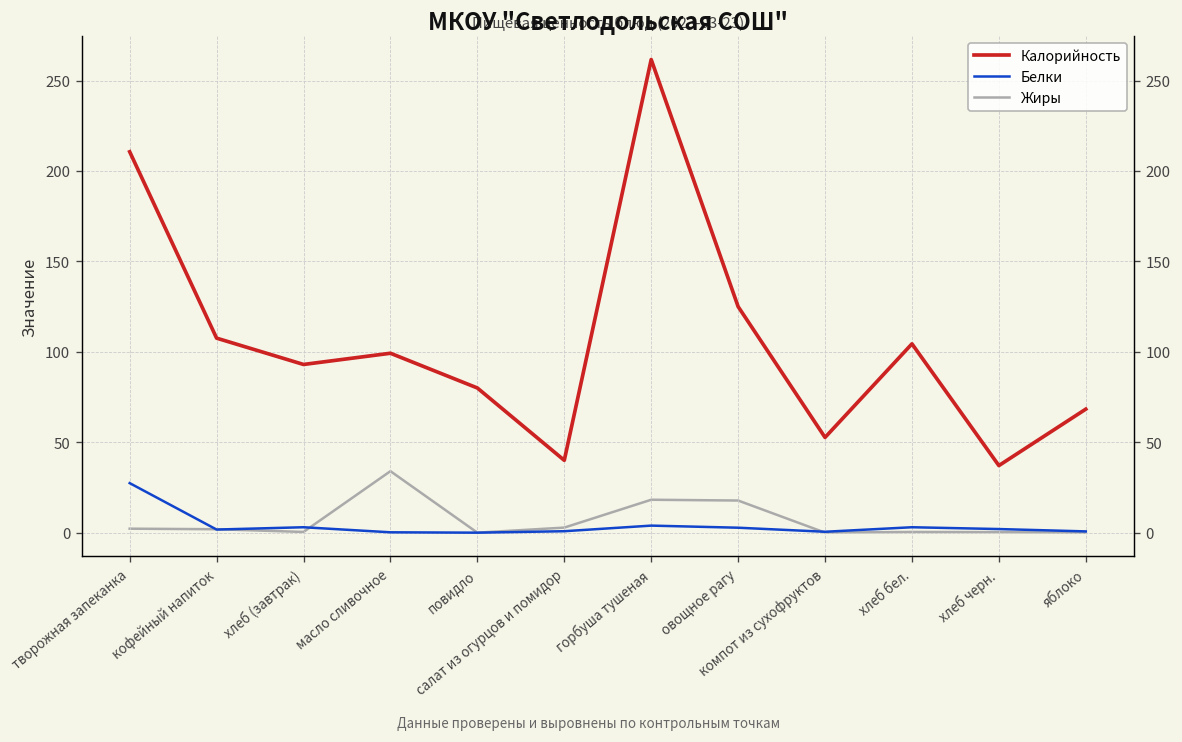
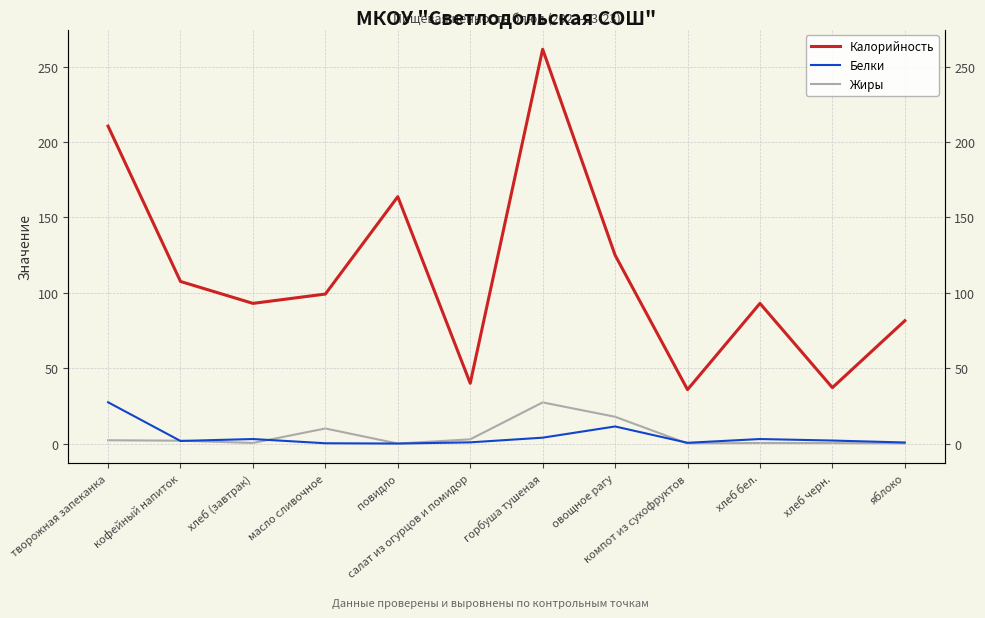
Жиры, масло сливочное: 34 -> 10
Калорийность, повидло: 80 -> 164
Жиры, горбуша тушеная: 18 -> 27
Белки, овощное рагу: 3 -> 11
Калорийность, компот из сухофруктов: 53 -> 36
Калорийность, хлеб бел.: 104 -> 93
Калорийность, яблоко: 68 -> 82
